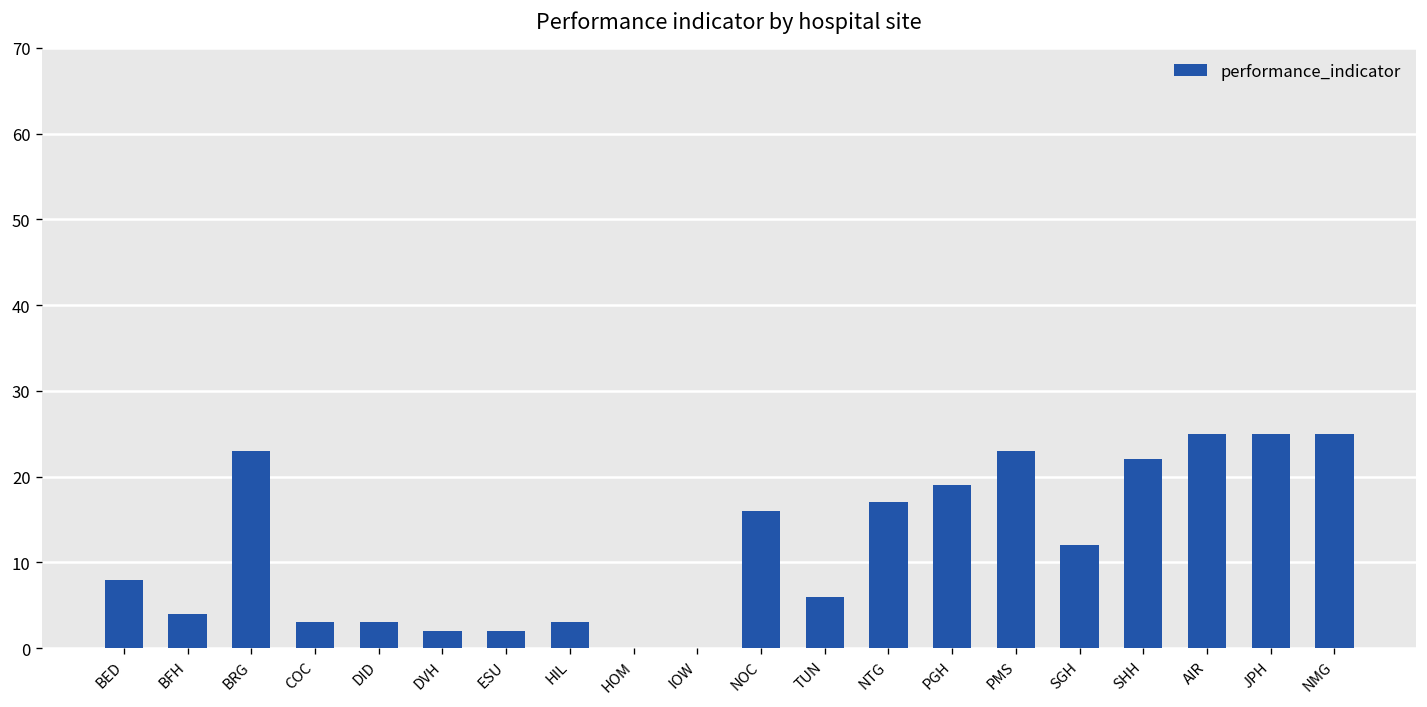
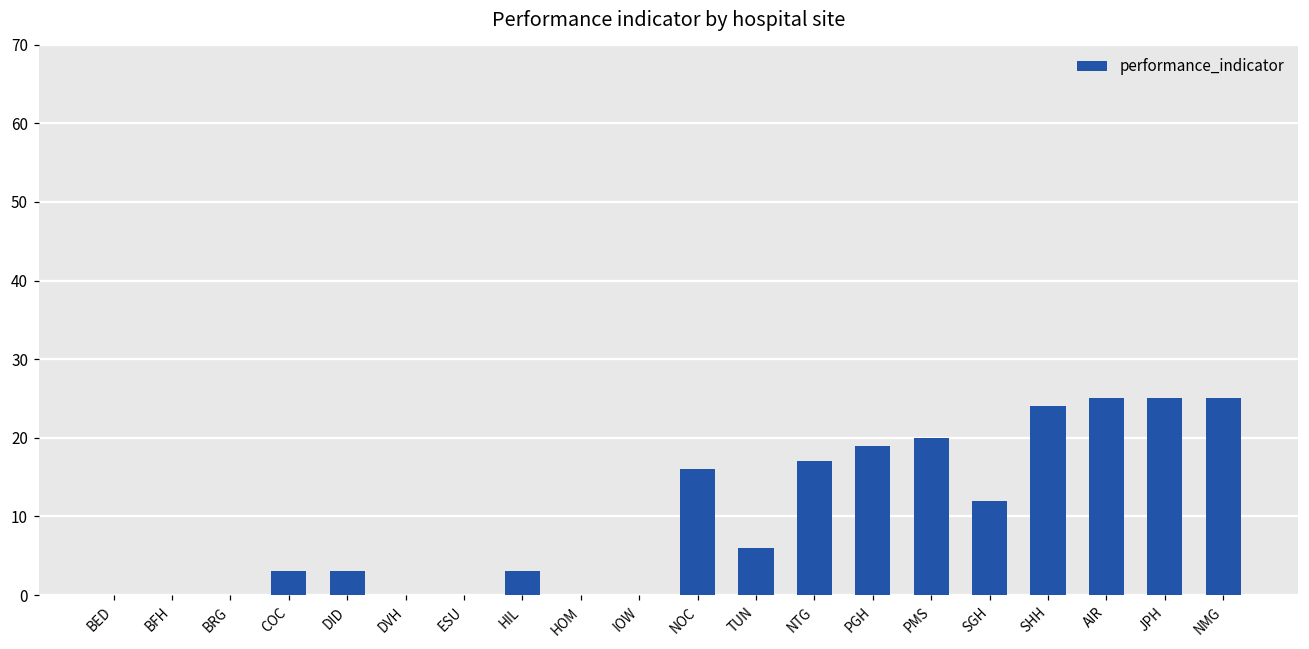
BED: 8 -> 0
BFH: 4 -> 0
BRG: 23 -> 0
DVH: 2 -> 0
ESU: 2 -> 0
PMS: 23 -> 20
SHH: 22 -> 24
